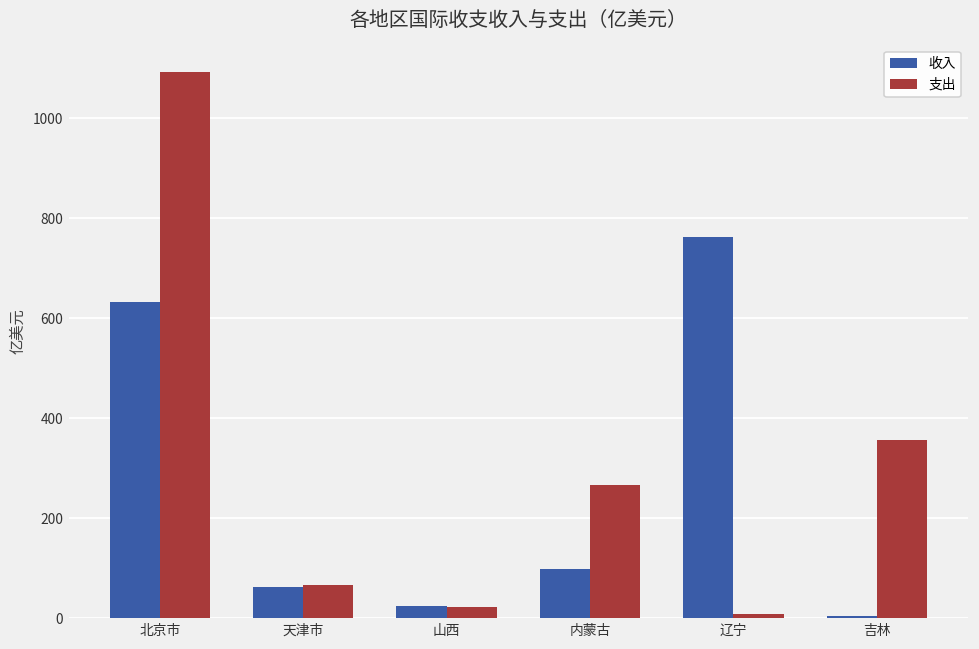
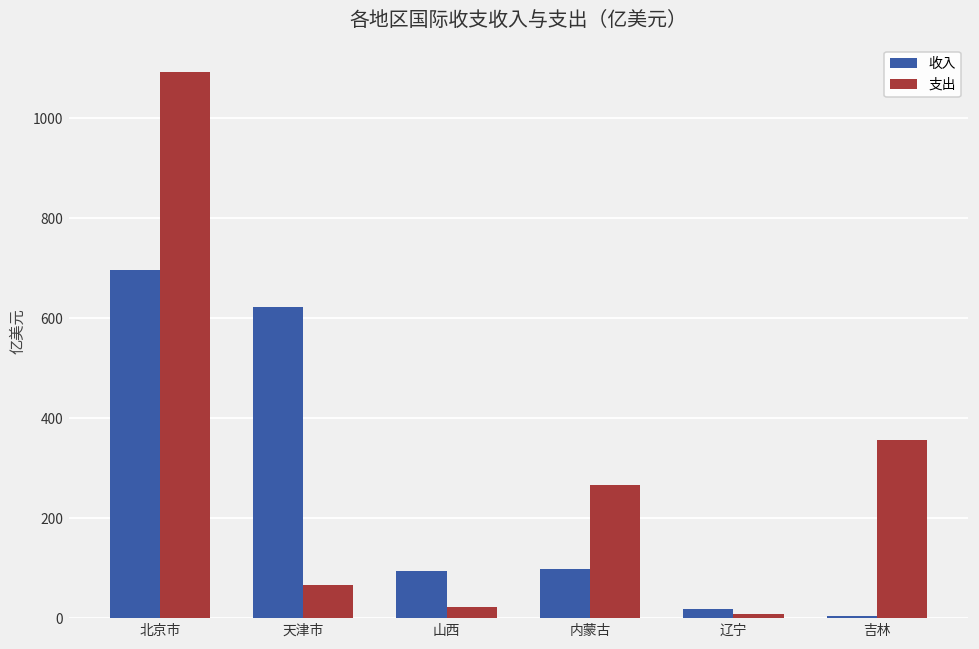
收入, 北京市: 630 -> 700
收入, 天津市: 60 -> 620
收入, 山西: 20 -> 90
收入, 辽宁: 760 -> 20
